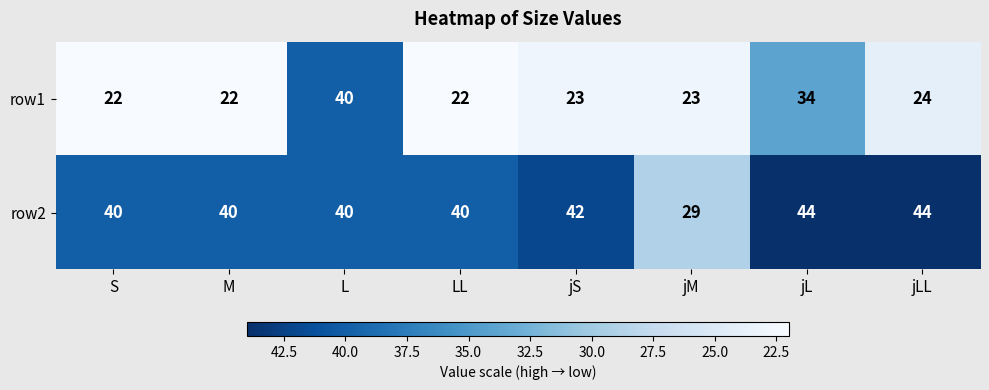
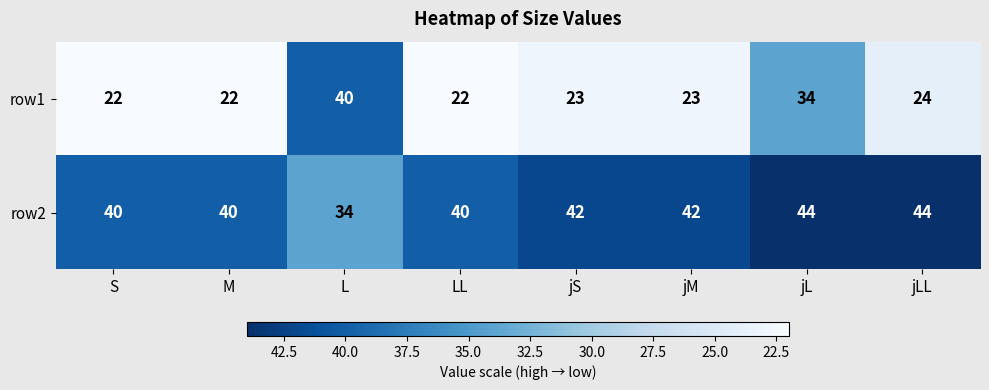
row2, L: 40 -> 34
row2, jM: 29 -> 42
